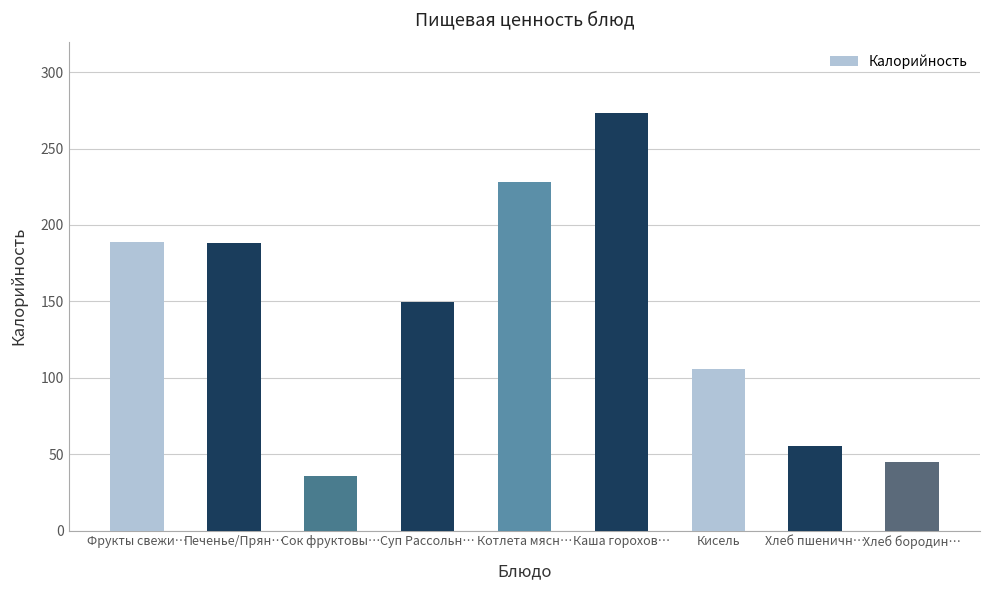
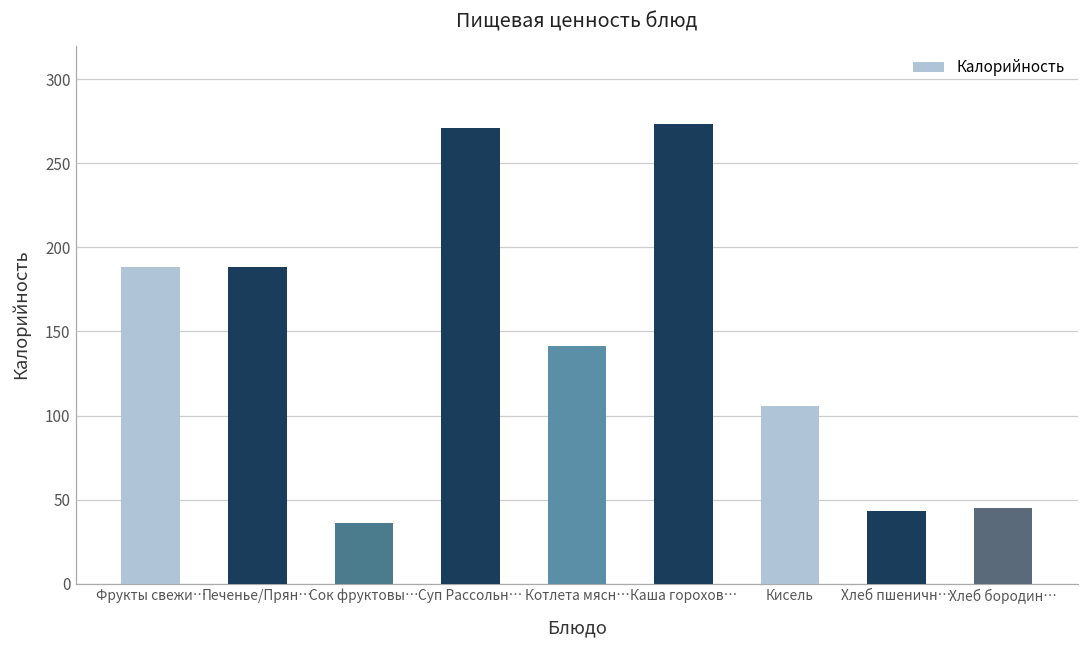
Суп Рассольн…: 150 -> 271
Котлета мясн…: 228 -> 141
Хлеб пшеничн…: 55 -> 43
